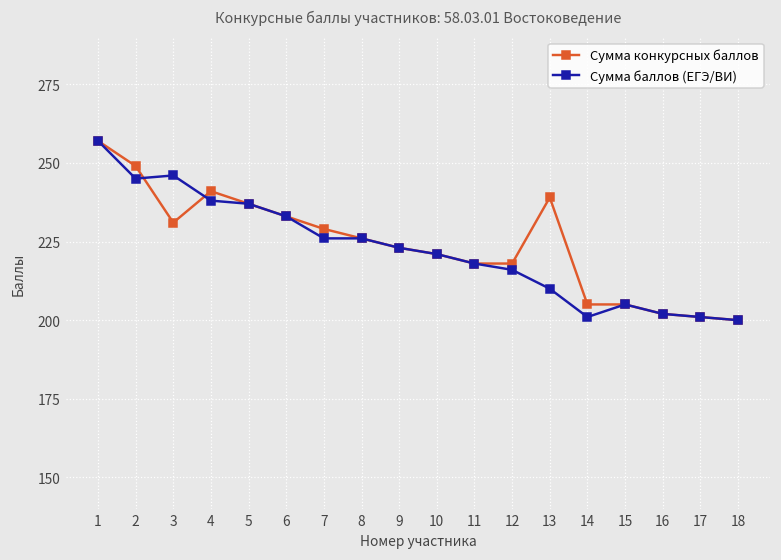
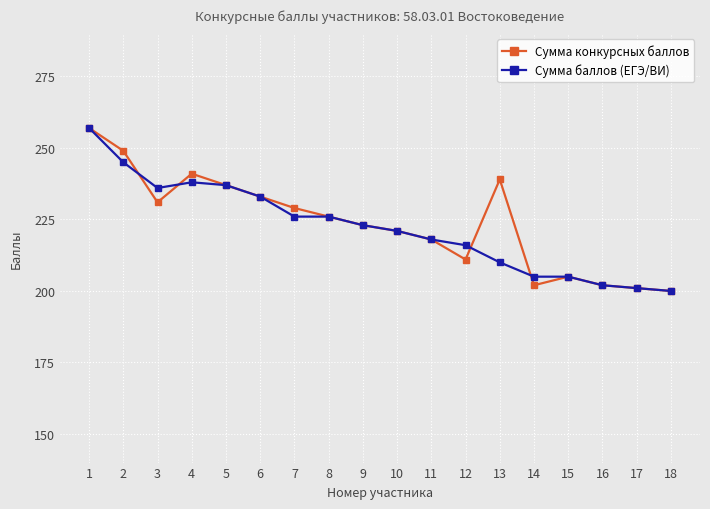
Сумма баллов (ЕГЭ/ВИ), 3: 246 -> 236
Сумма конкурсных баллов, 12: 218 -> 211
Сумма конкурсных баллов, 14: 205 -> 202
Сумма баллов (ЕГЭ/ВИ), 14: 201 -> 205
